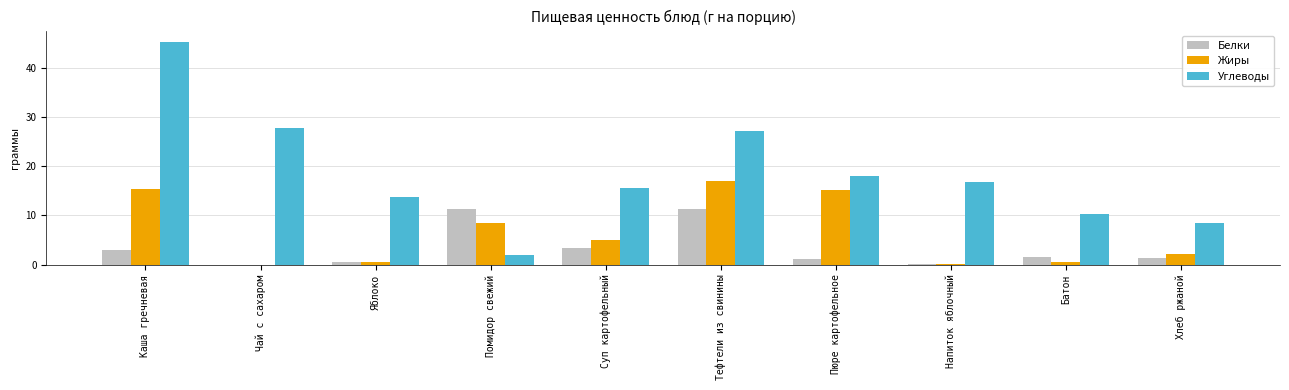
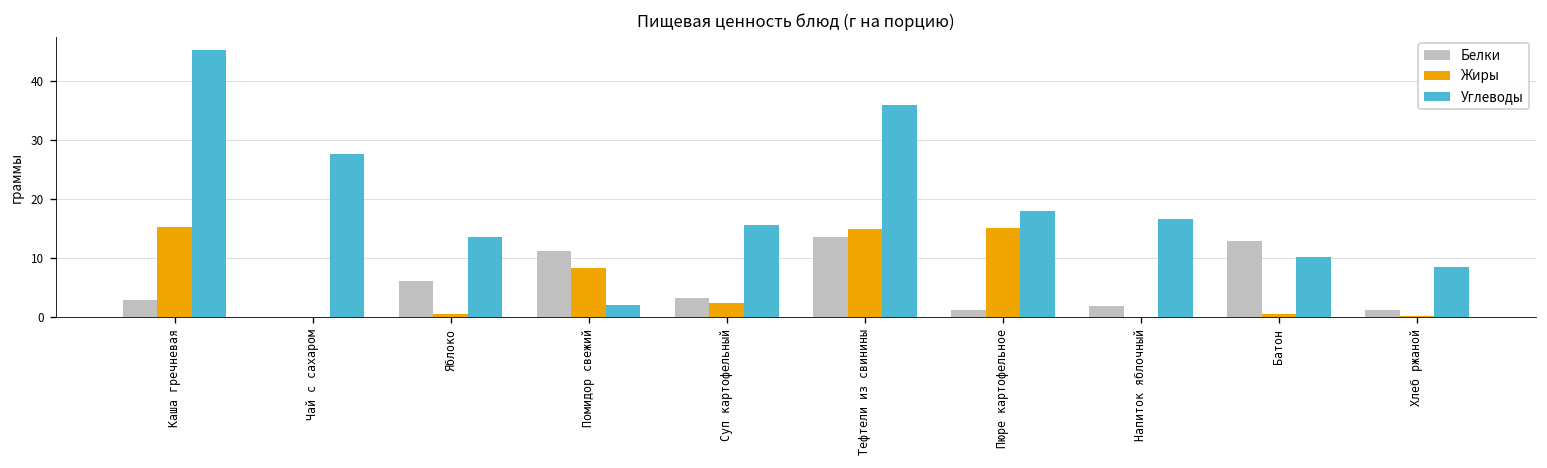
Белки, Яблоко: 1 -> 6
Жиры, Суп картофельный: 5 -> 3
Белки, Тефтели из свинины: 11 -> 14
Жиры, Тефтели из свинины: 17 -> 15
Углеводы, Тефтели из свинины: 27 -> 36
Белки, Напиток яблочный: 0 -> 2
Белки, Батон: 2 -> 13
Жиры, Хлеб ржаной: 2 -> 0
